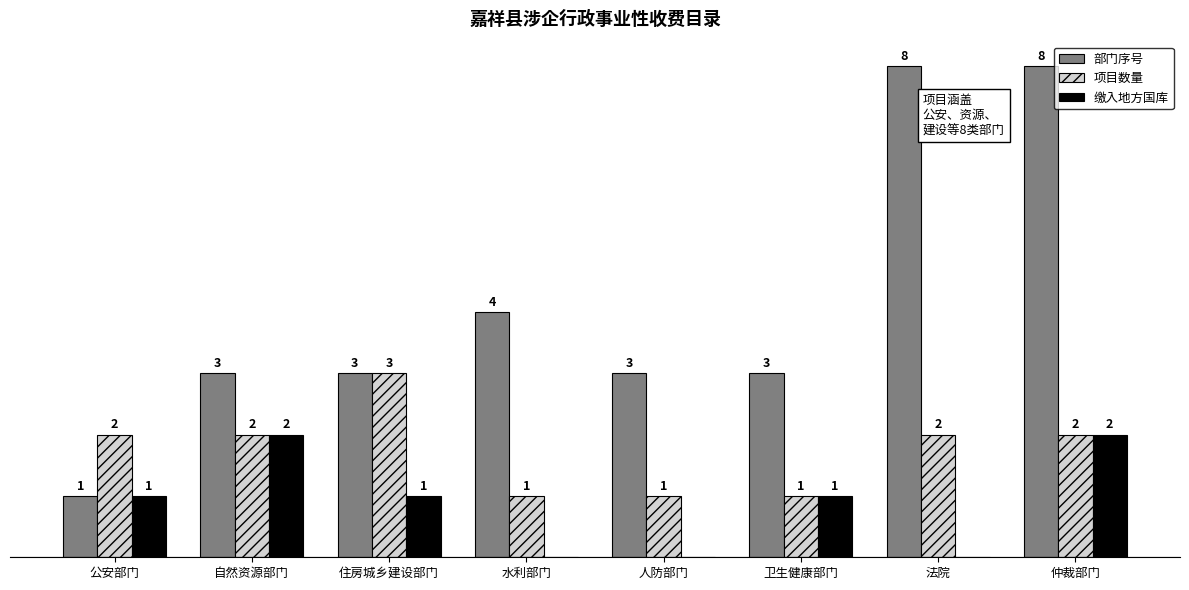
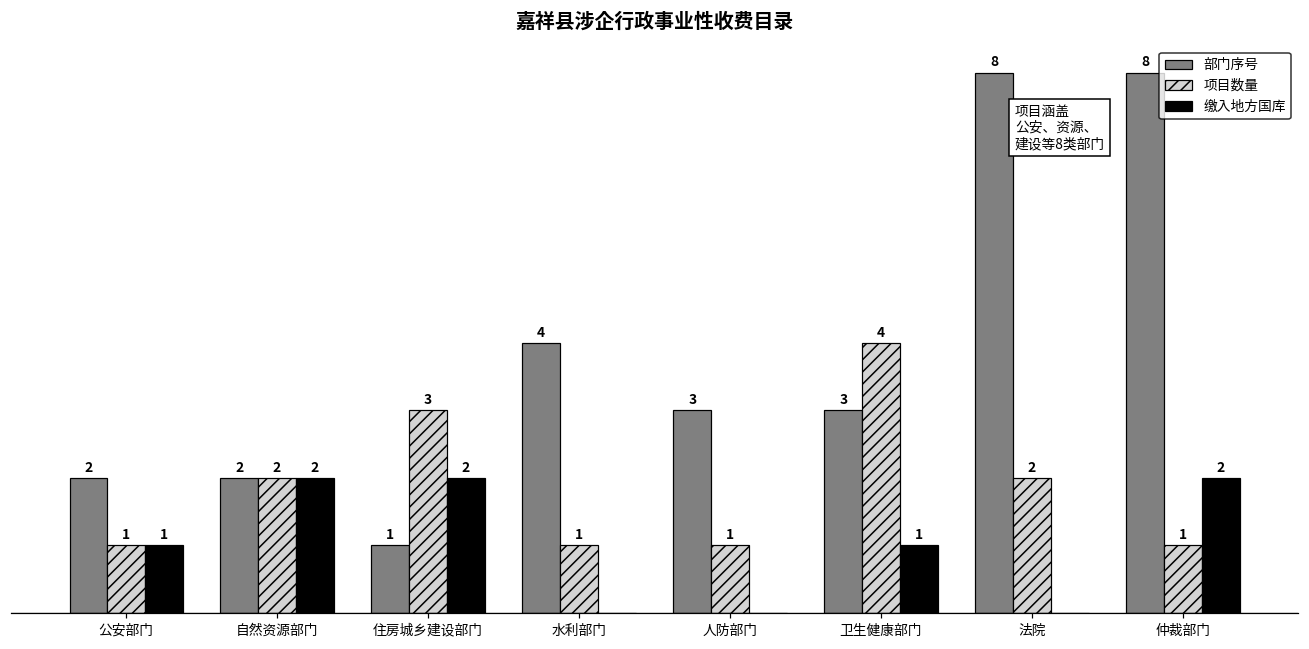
部门序号, 公安部门: 1 -> 2
项目数量, 公安部门: 2 -> 1
部门序号, 自然资源部门: 3 -> 2
部门序号, 住房城乡建设部门: 3 -> 1
缴入地方国库, 住房城乡建设部门: 1 -> 2
项目数量, 卫生健康部门: 1 -> 4
项目数量, 仲裁部门: 2 -> 1
